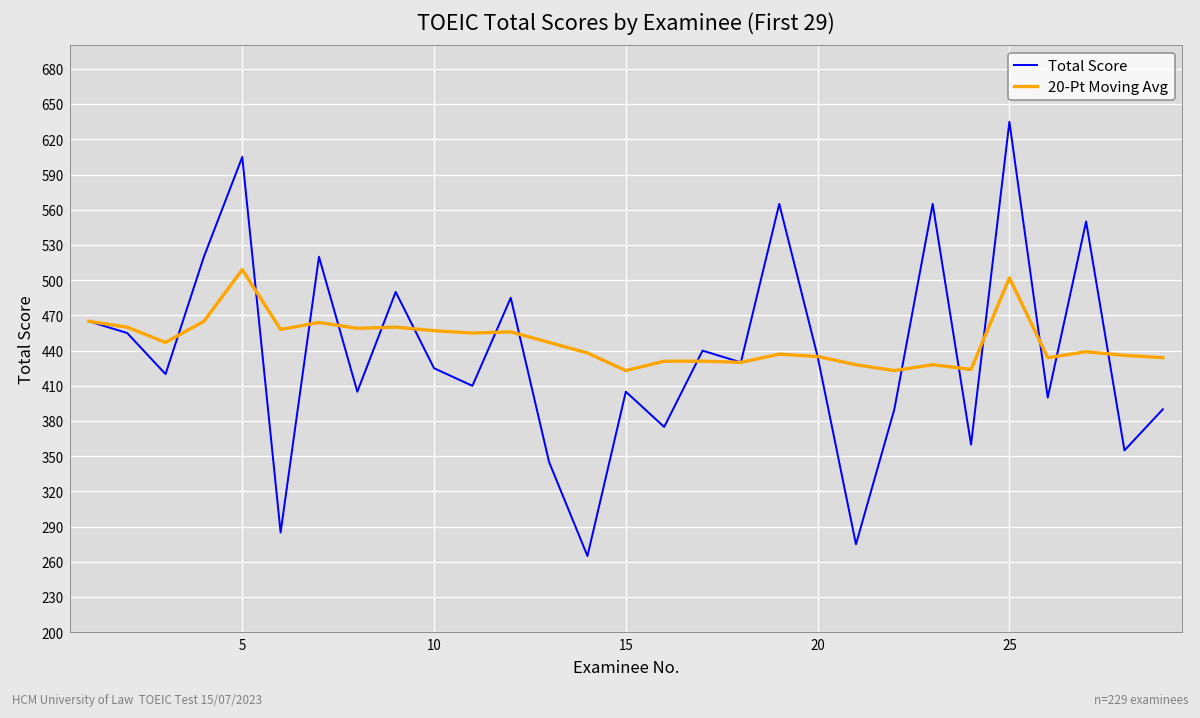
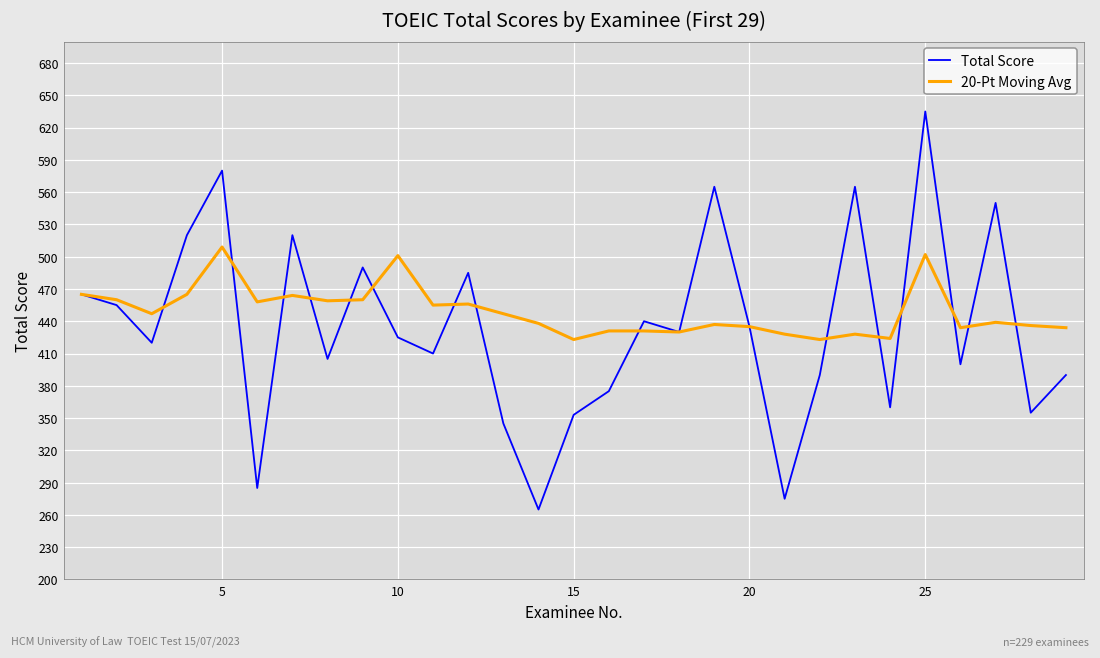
Total Score, 5: 610 -> 580
20-Pt Moving Avg, 10: 460 -> 500
Total Score, 15: 410 -> 350
